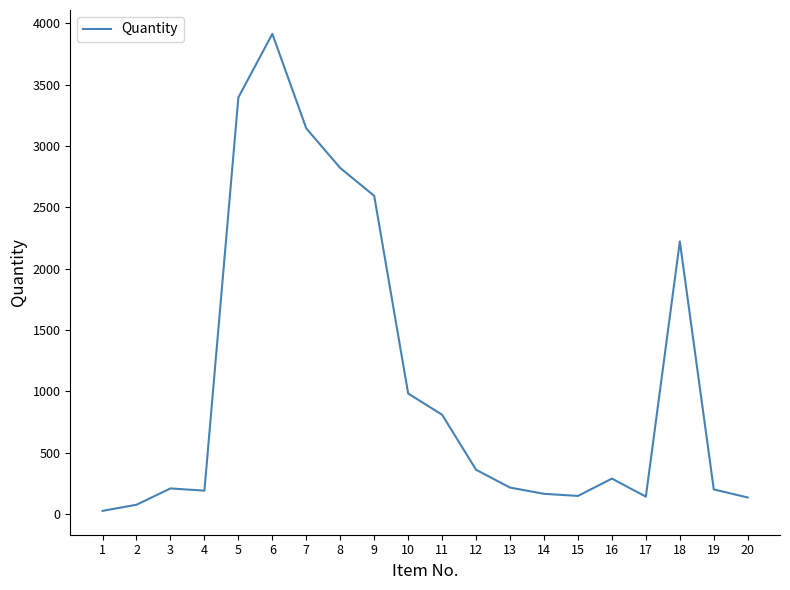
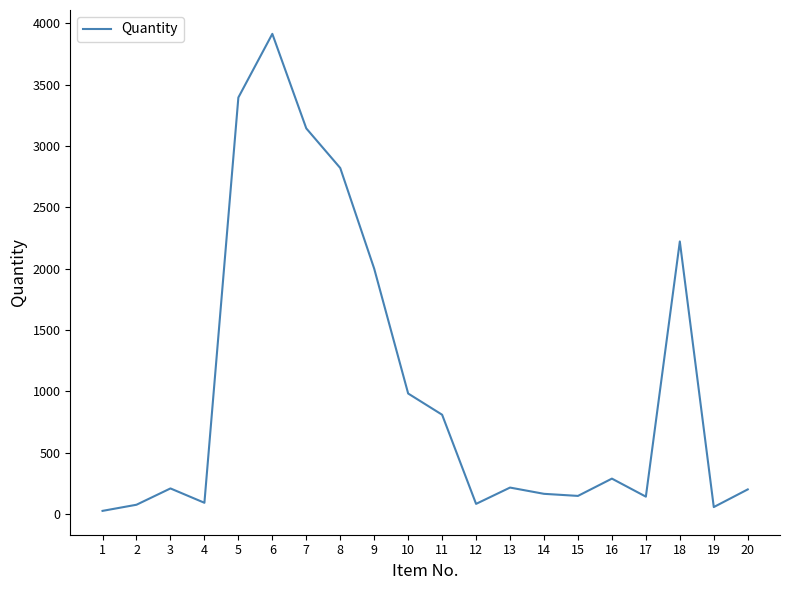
4: 190 -> 90
9: 2590 -> 2000
12: 360 -> 80
19: 200 -> 60
20: 130 -> 200
